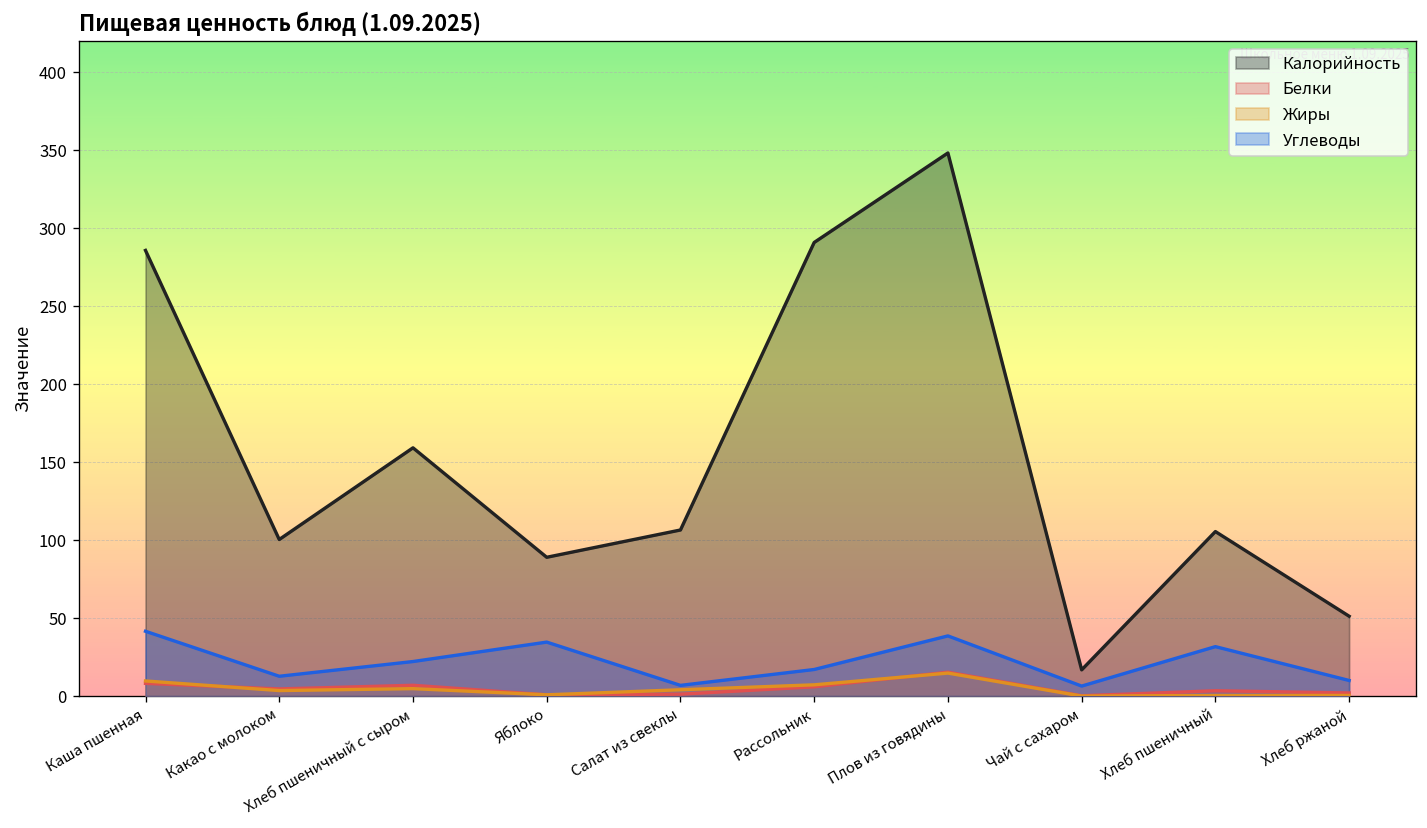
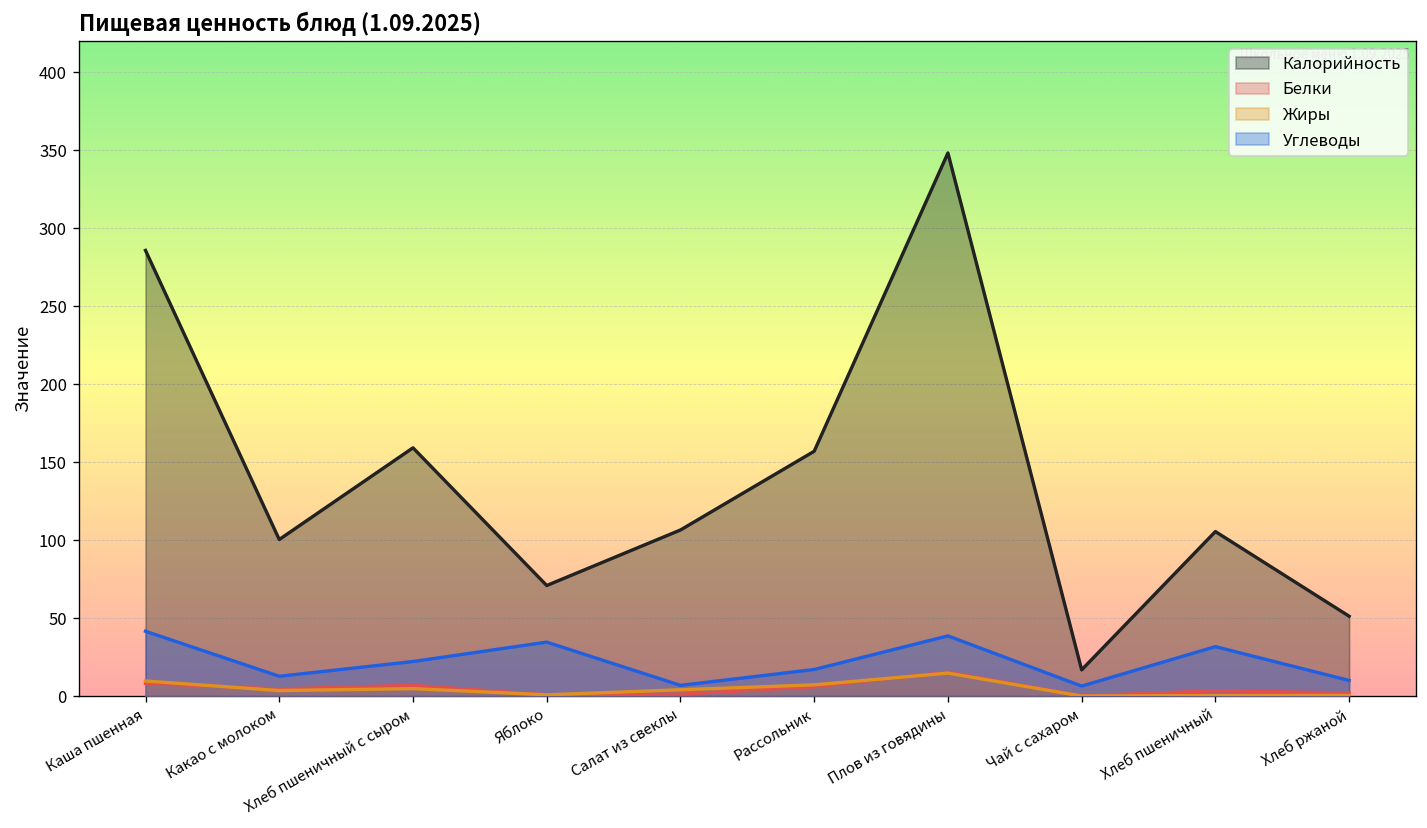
Калорийность, Яблоко: 89 -> 71
Калорийность, Рассольник: 291 -> 157
